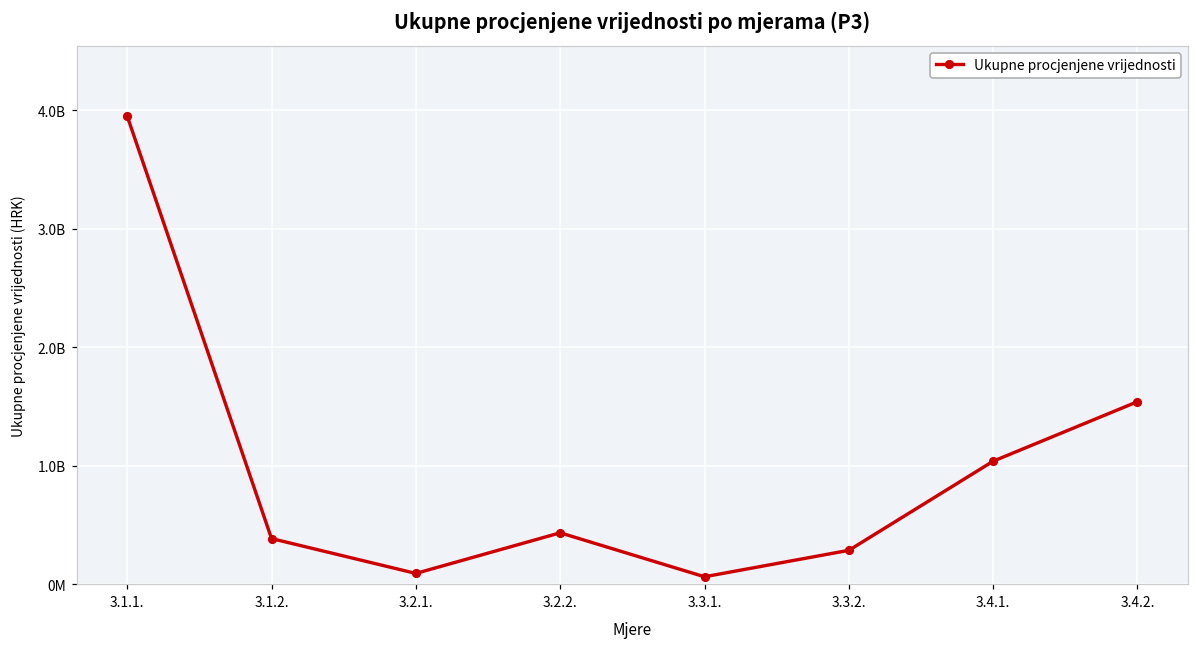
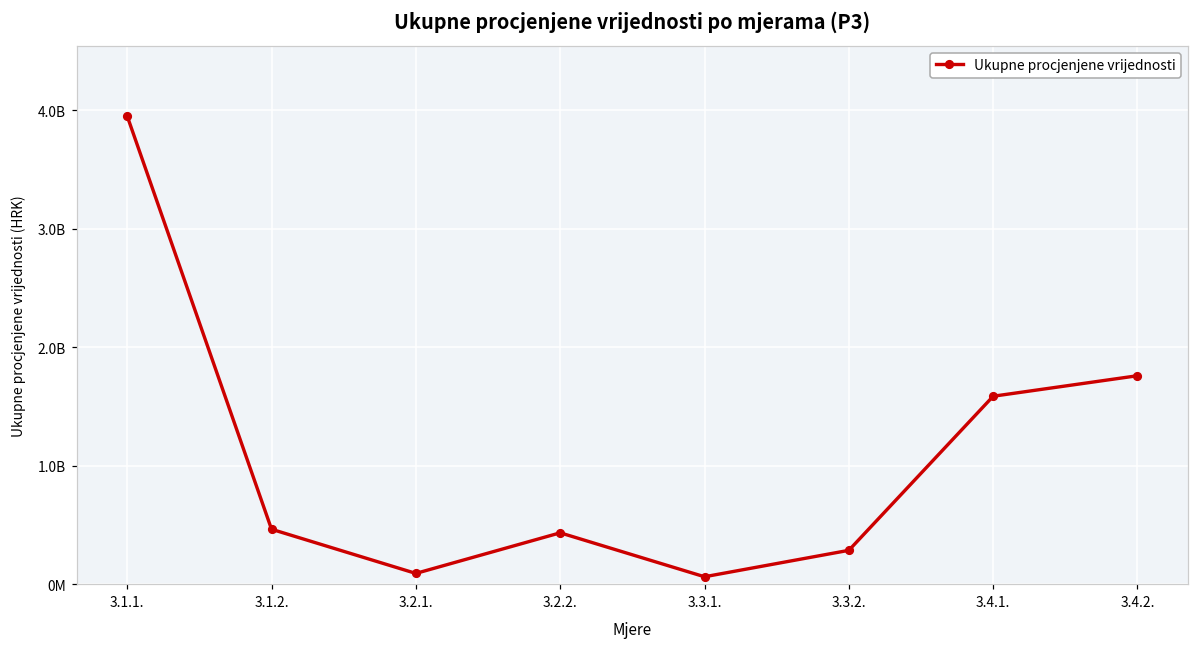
3.1.2.: 390000000 -> 460000000
3.4.1.: 1040000000 -> 1590000000
3.4.2.: 1540000000 -> 1760000000
